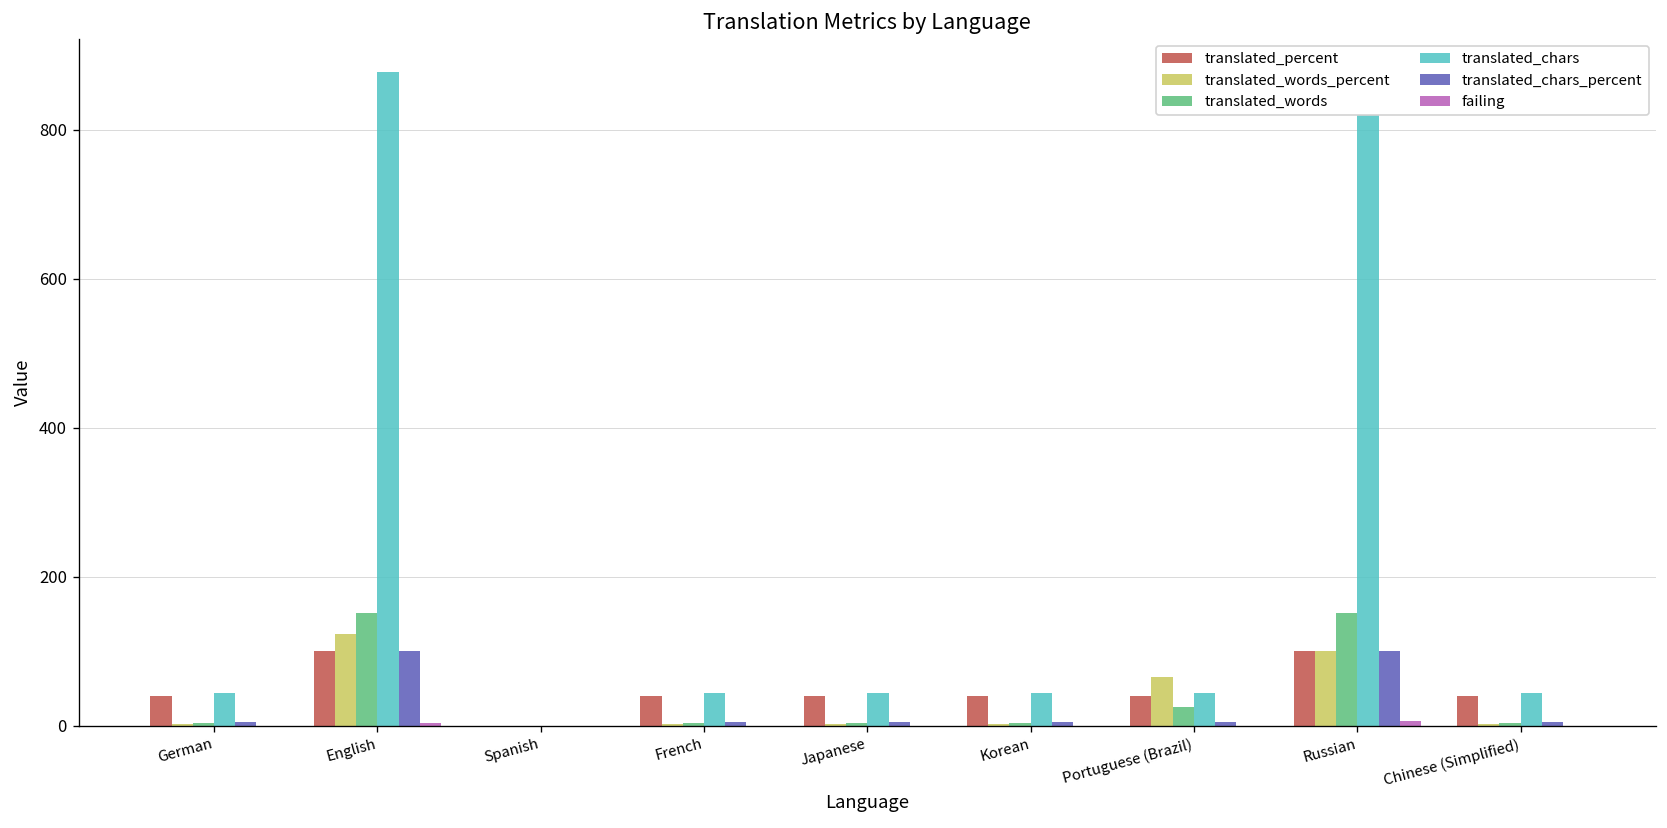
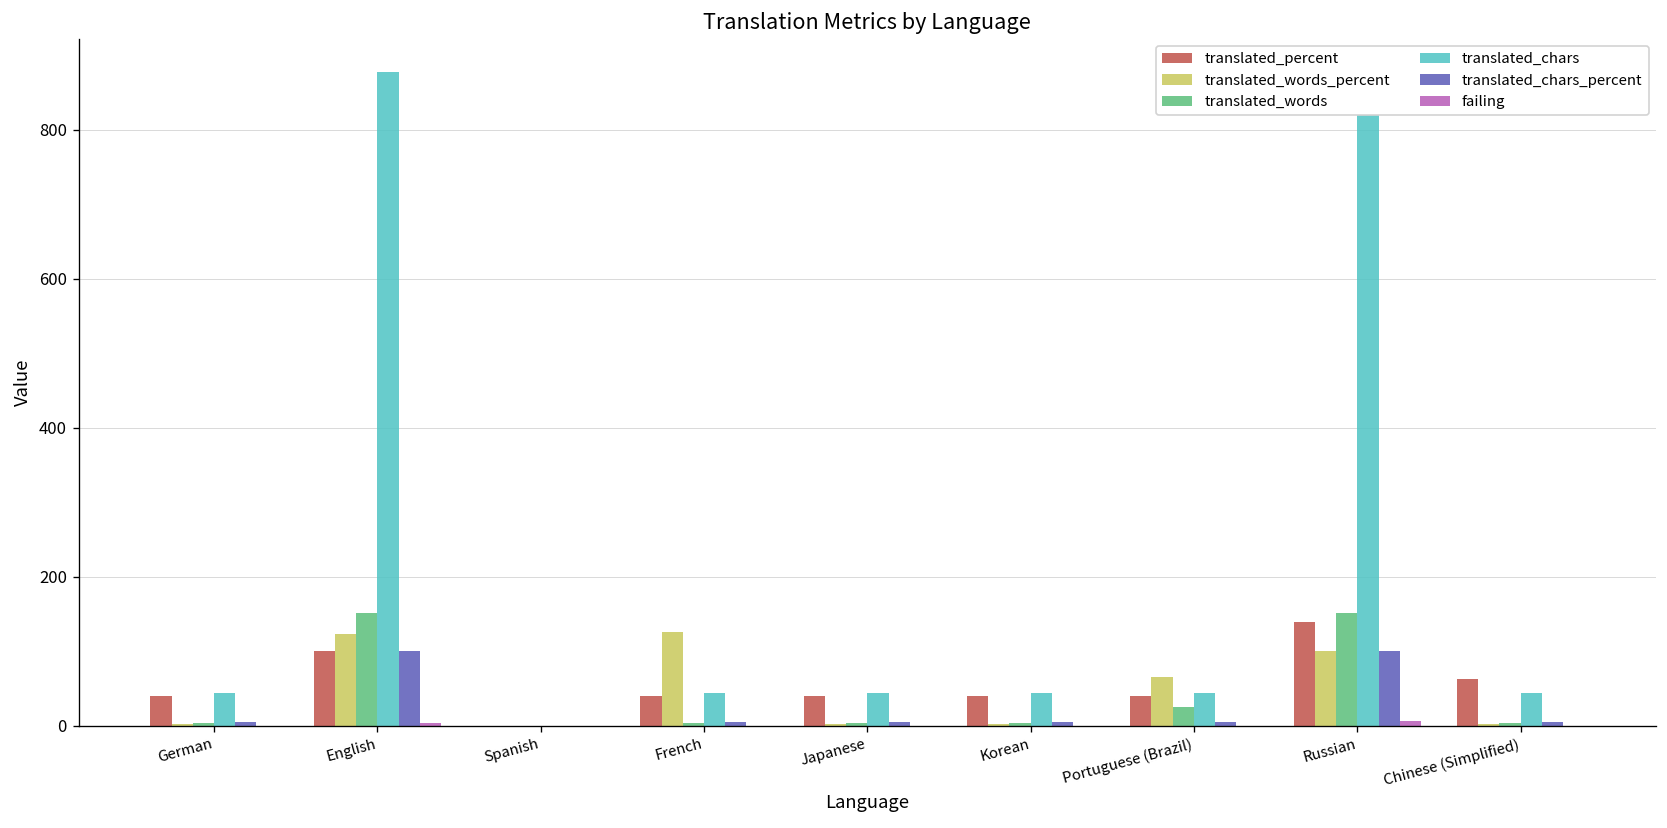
translated_words_percent, French: 0 -> 130
translated_percent, Russian: 100 -> 140
translated_percent, Chinese (Simplified): 40 -> 60
